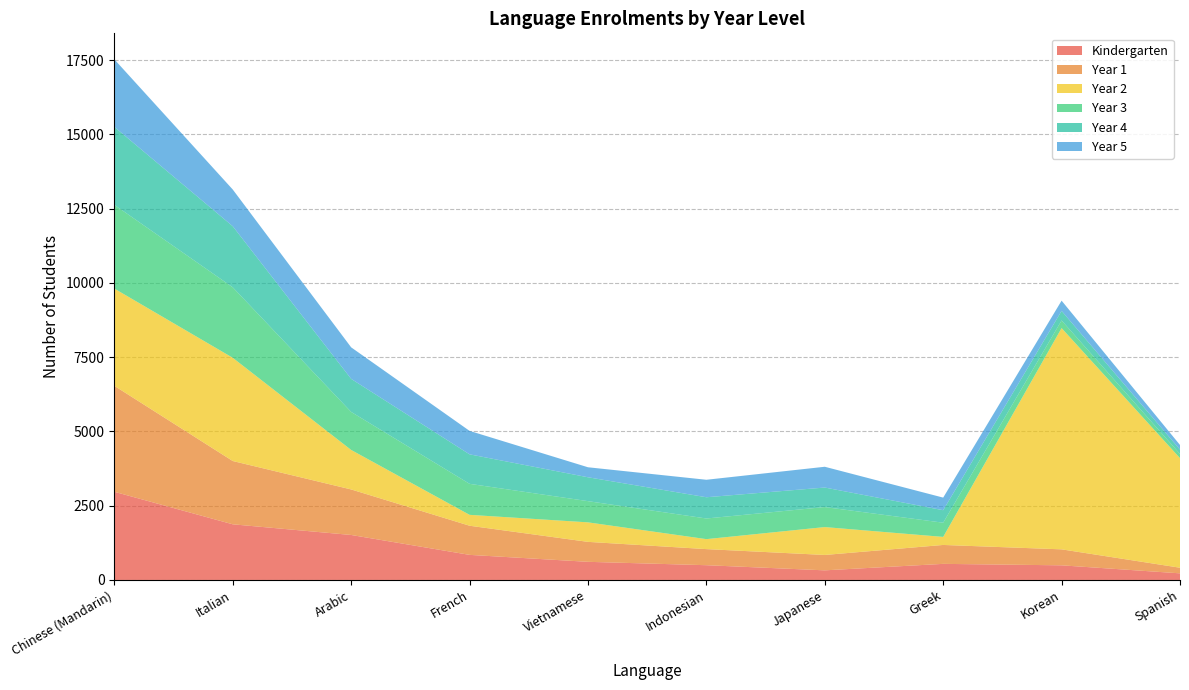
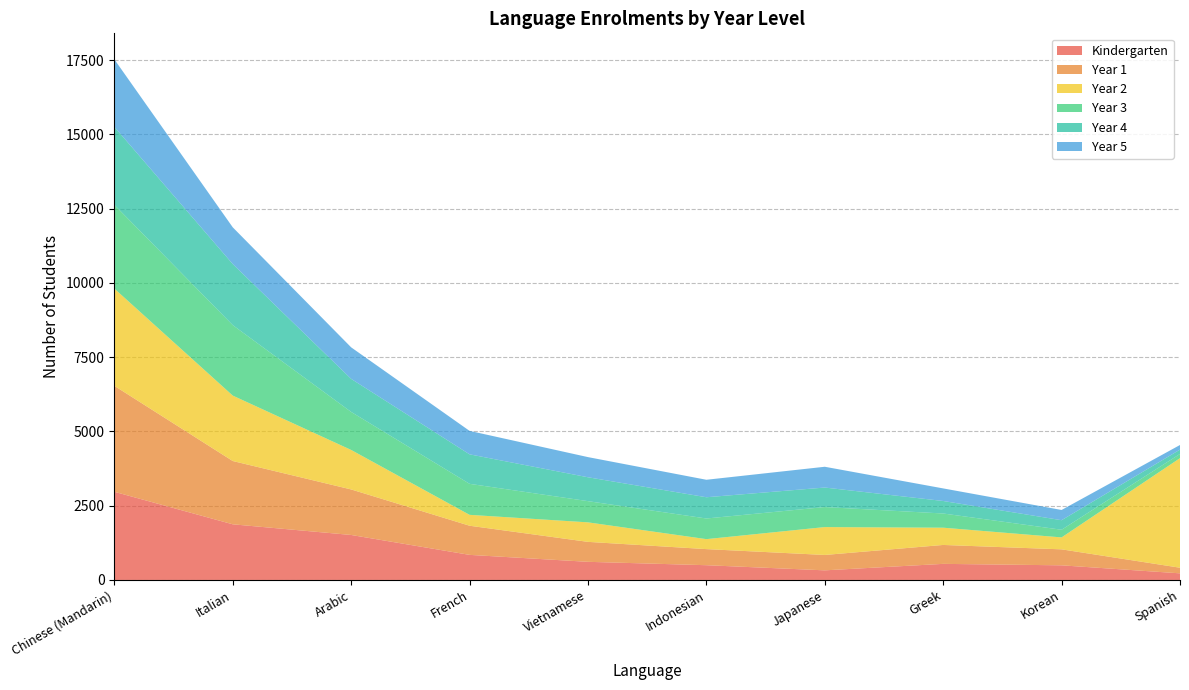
Year 2, Italian: 3500 -> 2200
Year 5, Vietnamese: 300 -> 700
Year 2, Greek: 300 -> 600
Year 2, Korean: 7500 -> 400
